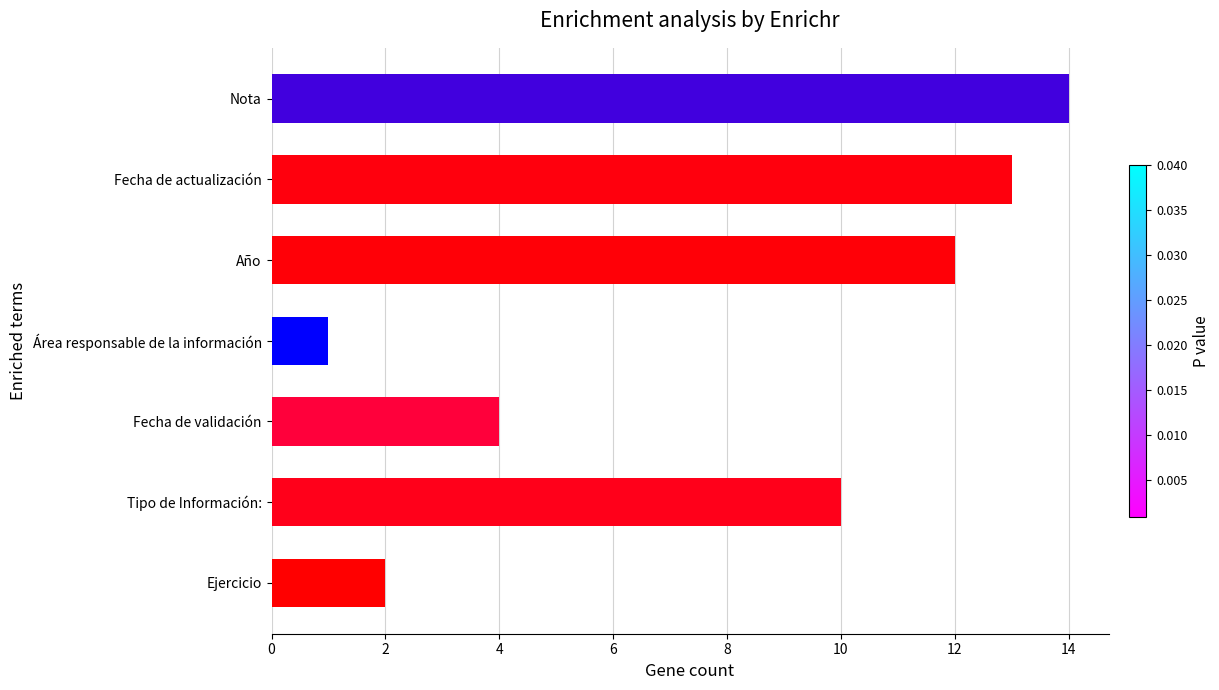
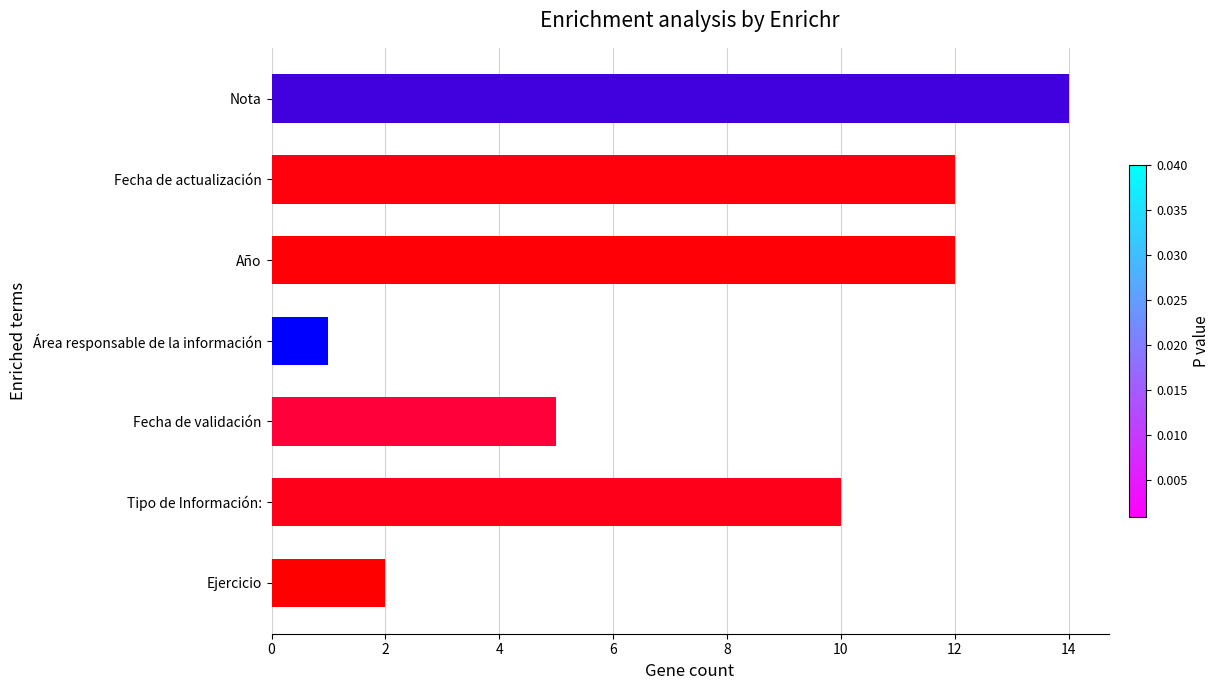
Fecha de actualización: 13 -> 12
Fecha de validación: 4 -> 5
